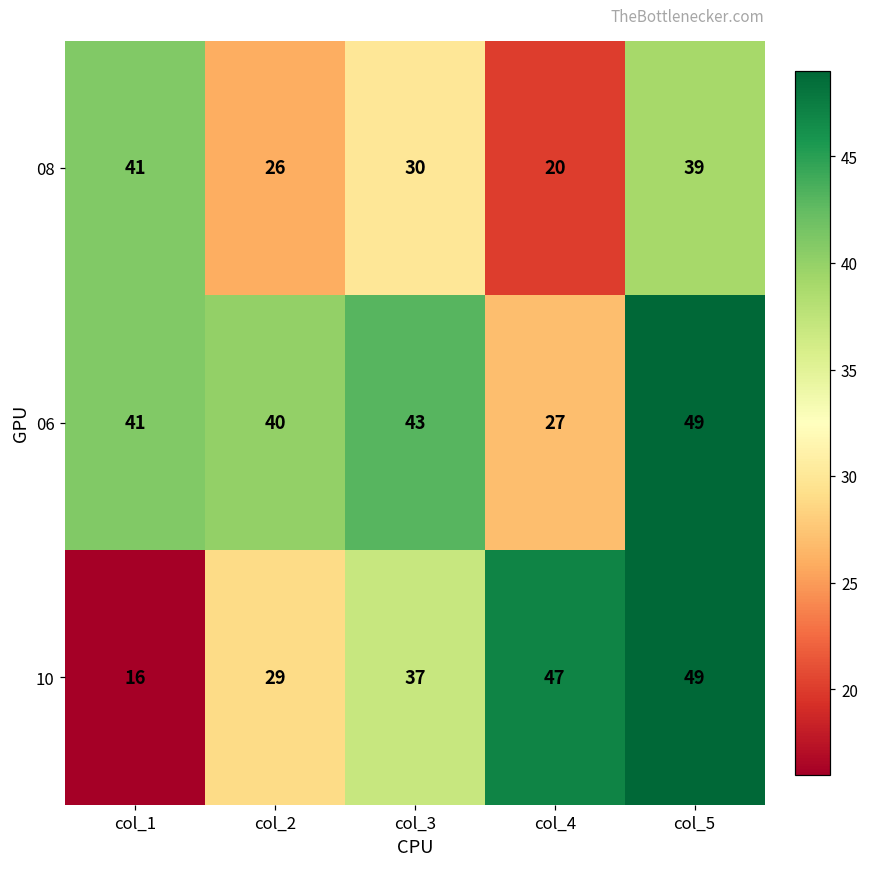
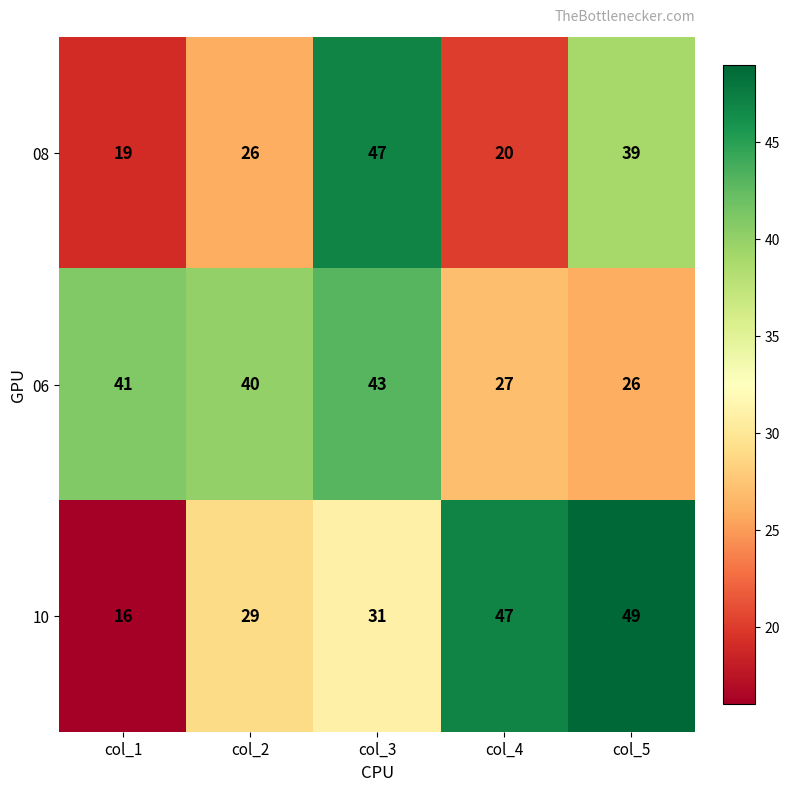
08, col_1: 41 -> 19
08, col_3: 30 -> 47
06, col_5: 49 -> 26
10, col_3: 37 -> 31
